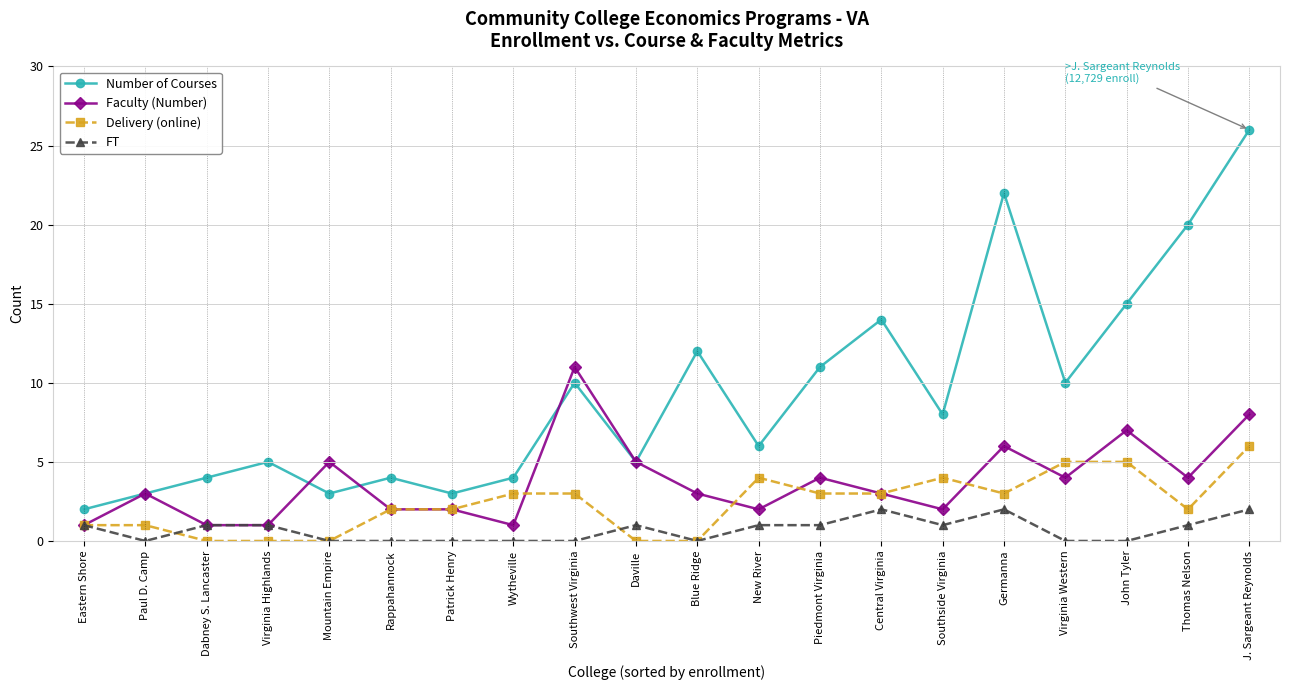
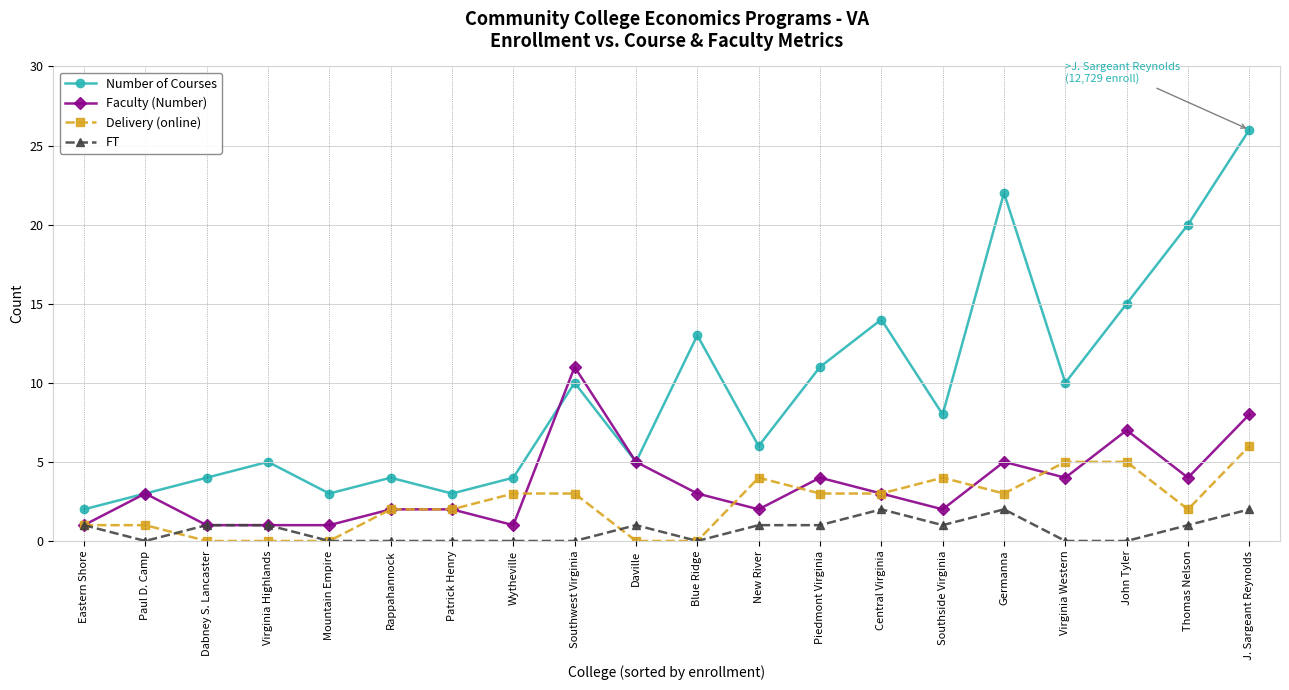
Faculty (Number), Mountain Empire: 5 -> 1
Number of Courses, Blue Ridge: 12 -> 13
Faculty (Number), Germanna: 6 -> 5
